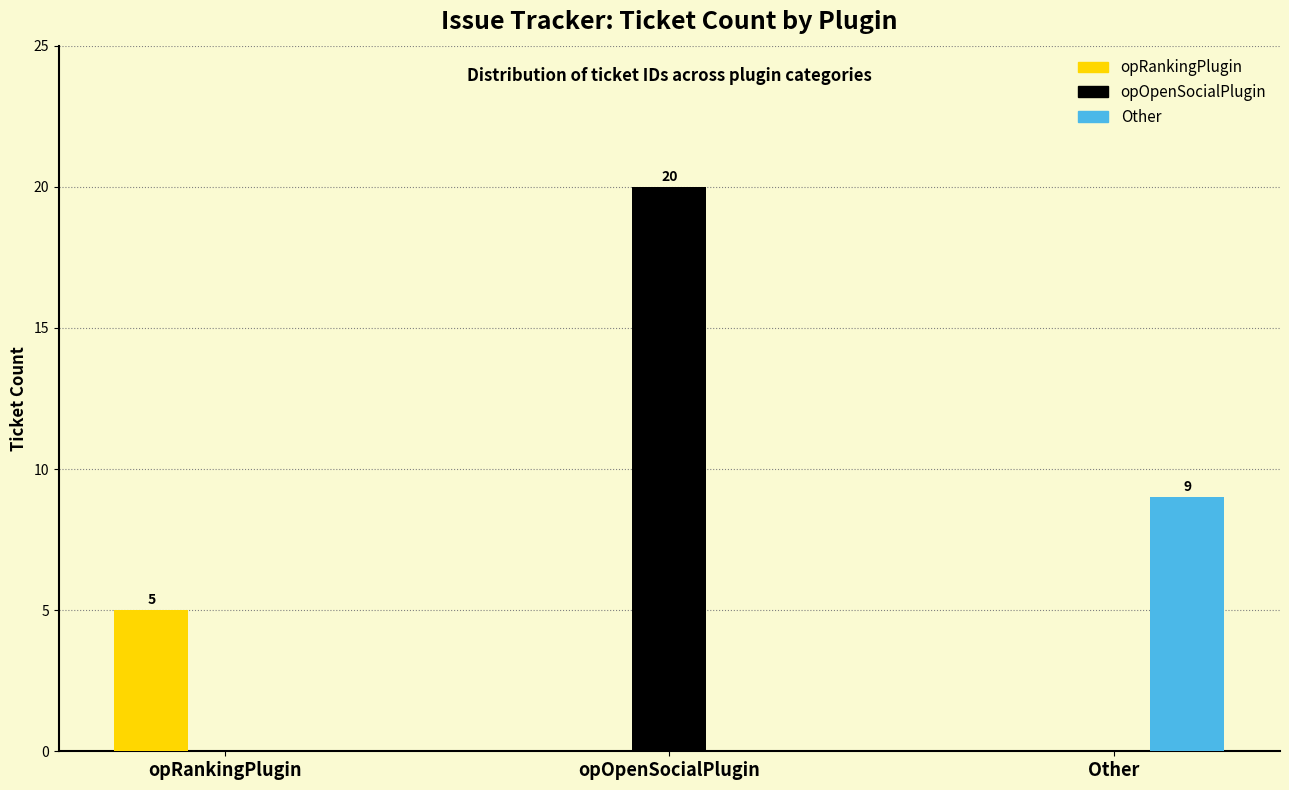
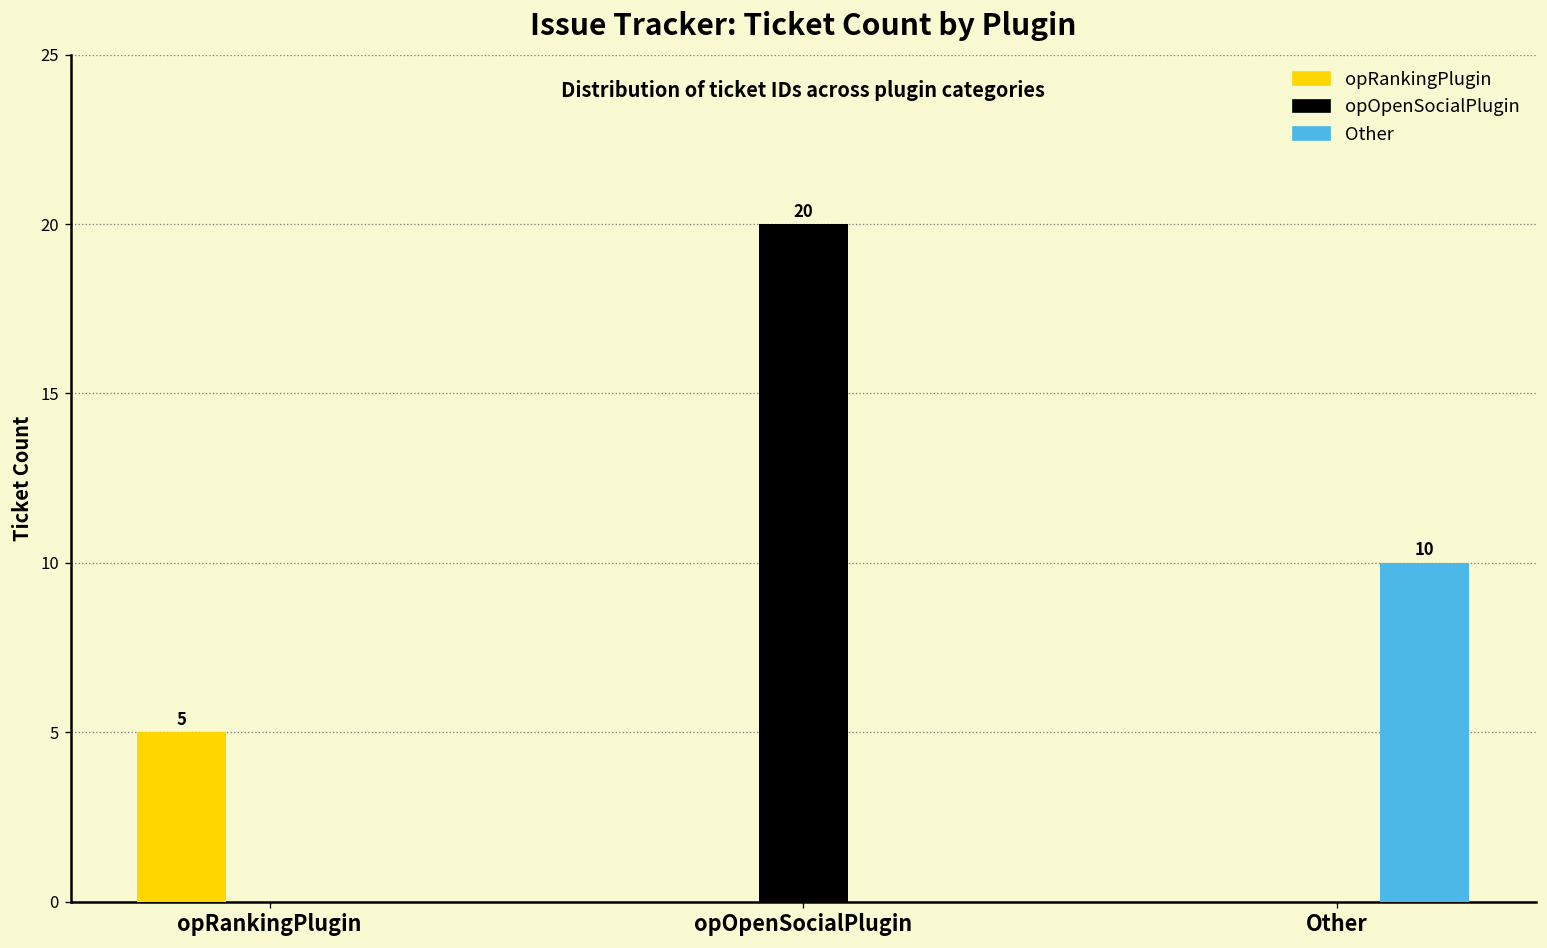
Other, Other: 9 -> 10
